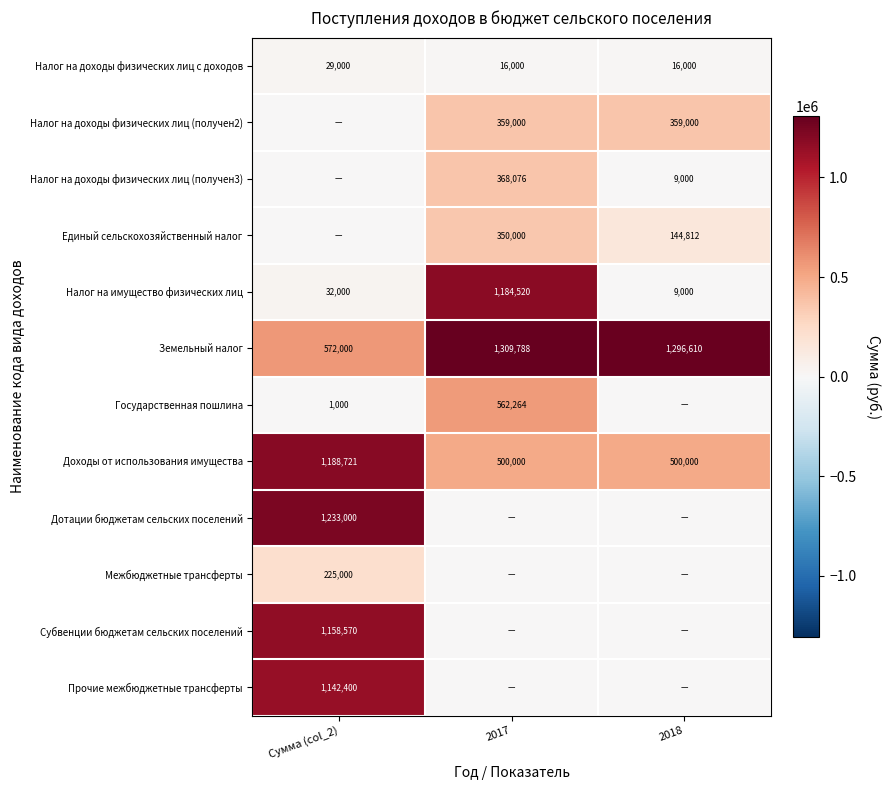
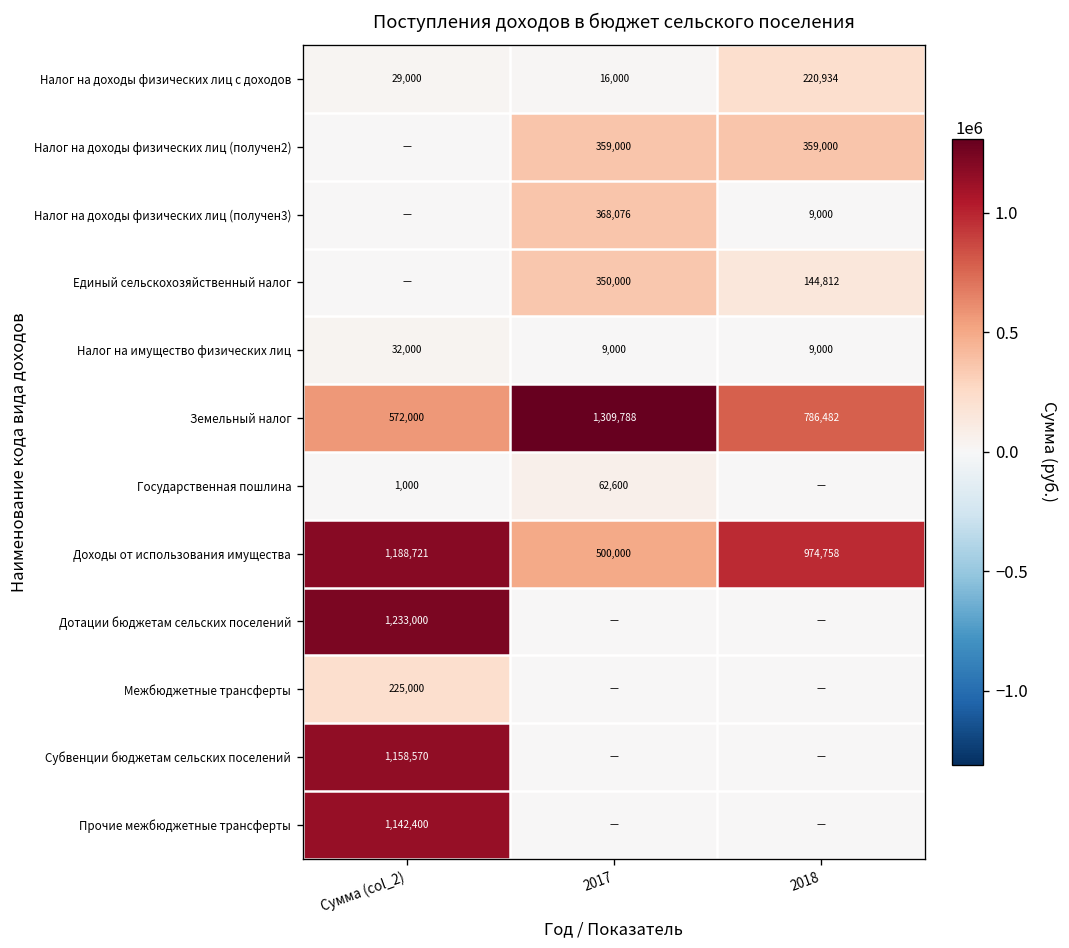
Налог на доходы физических лиц с доходов, 2018: 16,000 -> 220,934
Налог на имущество физических лиц, 2017: 1,184,520 -> 9,000
Земельный налог, 2018: 1,296,610 -> 786,482
Государственная пошлина, 2017: 562,264 -> 62,600
Доходы от использования имущества, 2018: 500,000 -> 974,758
